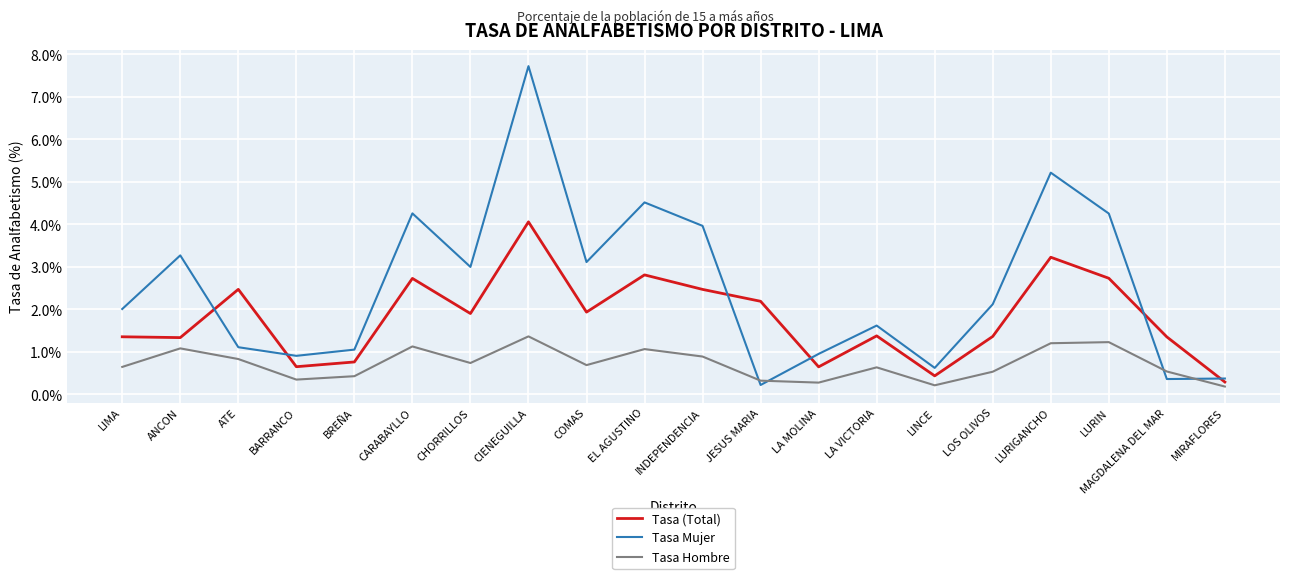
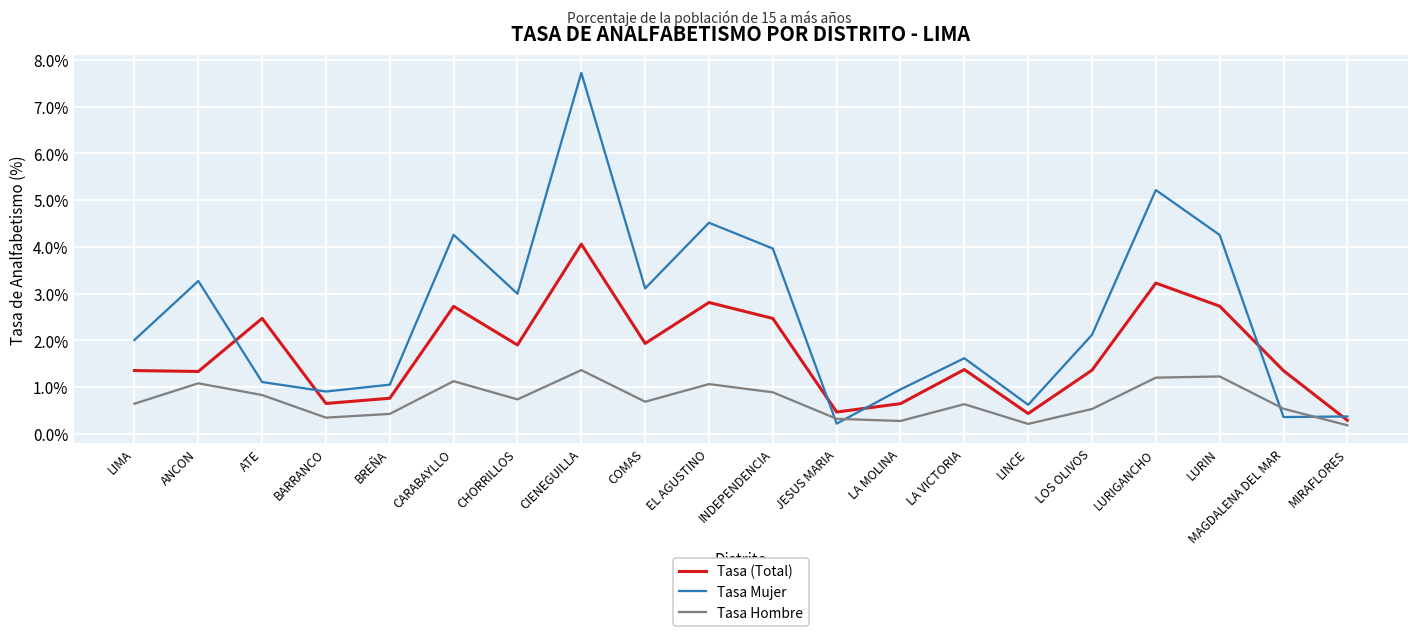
Tasa (Total), JESUS MARIA: 2.2% -> 0.5%
